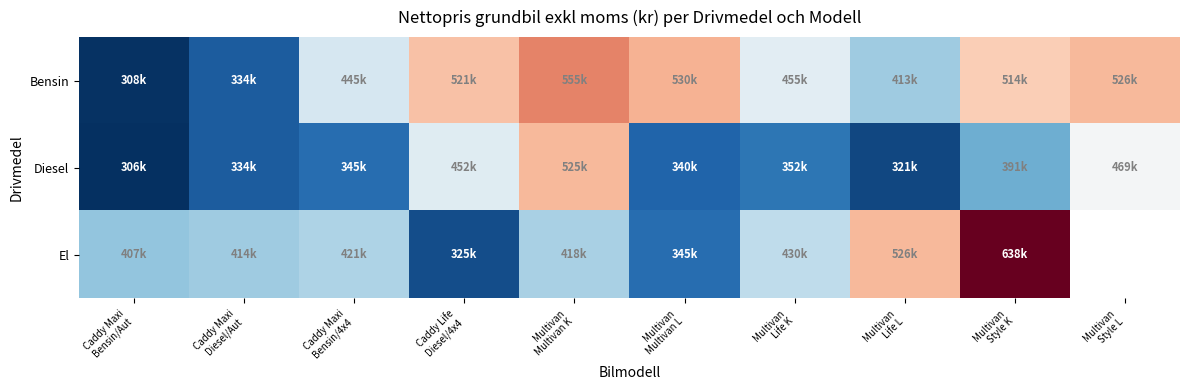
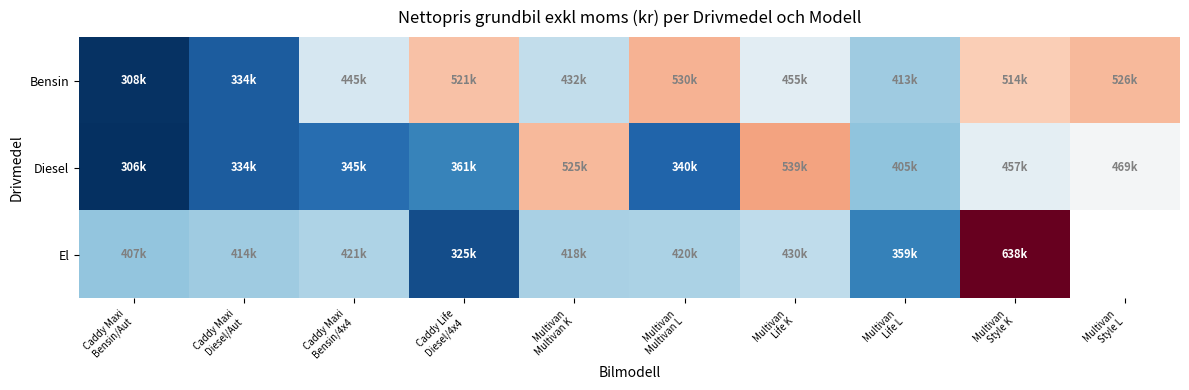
Bensin, Multivan Multivan K: 555k -> 432k
Diesel, Caddy Life Diesel/4x4: 452k -> 361k
Diesel, Multivan Life K: 352k -> 539k
Diesel, Multivan Life L: 321k -> 405k
Diesel, Multivan Style K: 391k -> 457k
El, Multivan Multivan L: 345k -> 420k
El, Multivan Life L: 526k -> 359k
